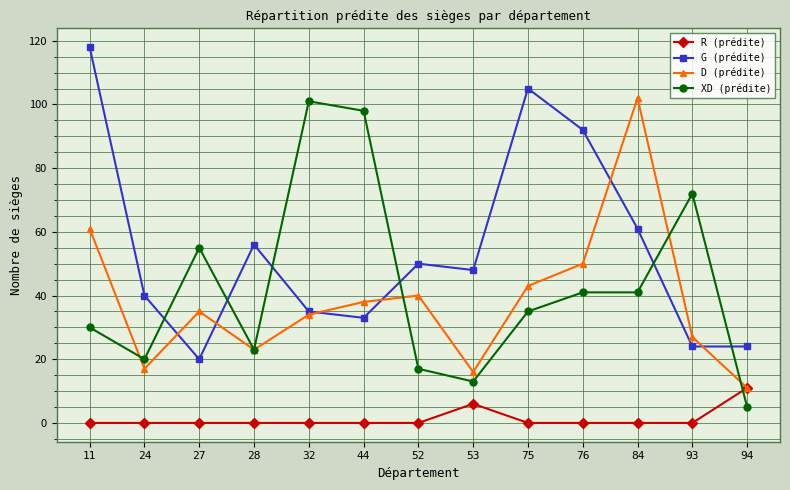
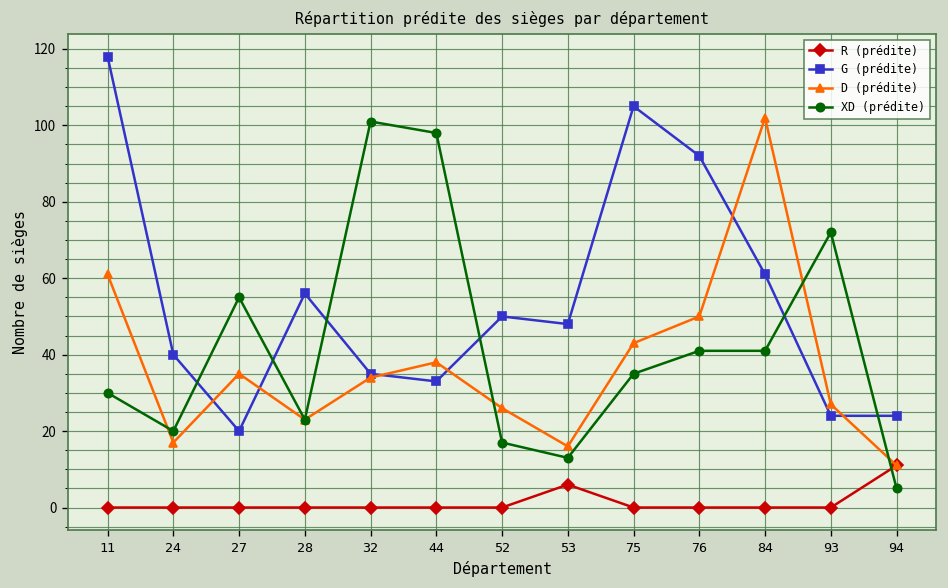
D (prédite), 52: 40 -> 26
